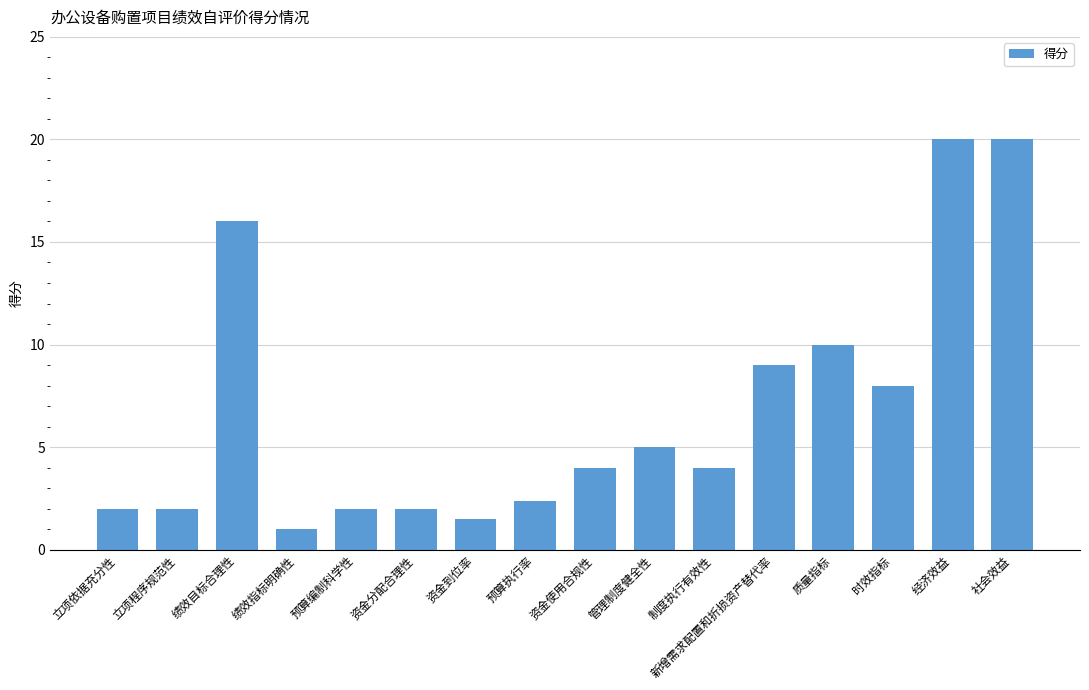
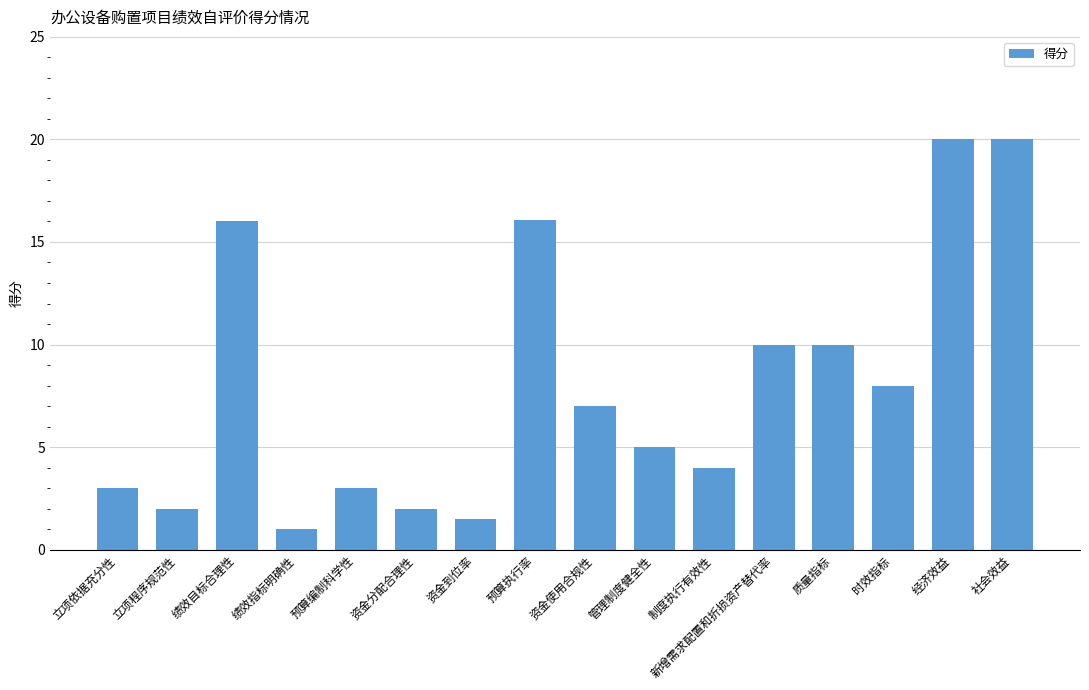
立项依据充分性: 2 -> 3
预算编制科学性: 2 -> 3
预算执行率: 2.4 -> 16.1
资金使用合规性: 4 -> 7
新增需求配置和折损资产替代率: 9 -> 10
